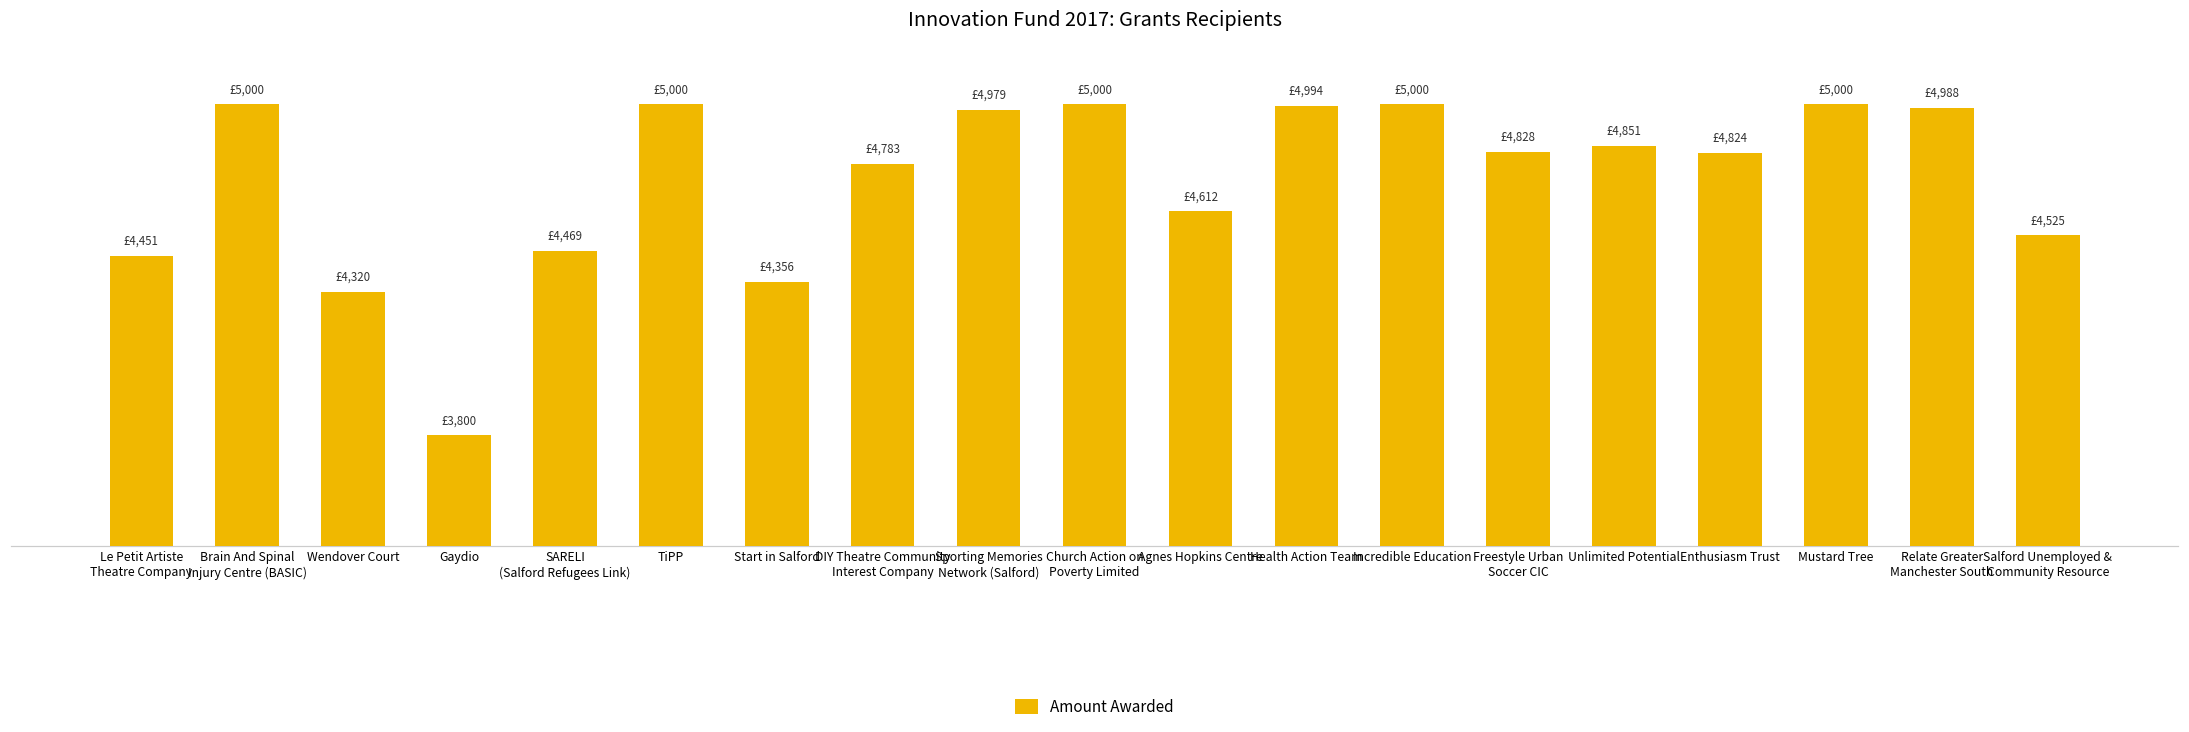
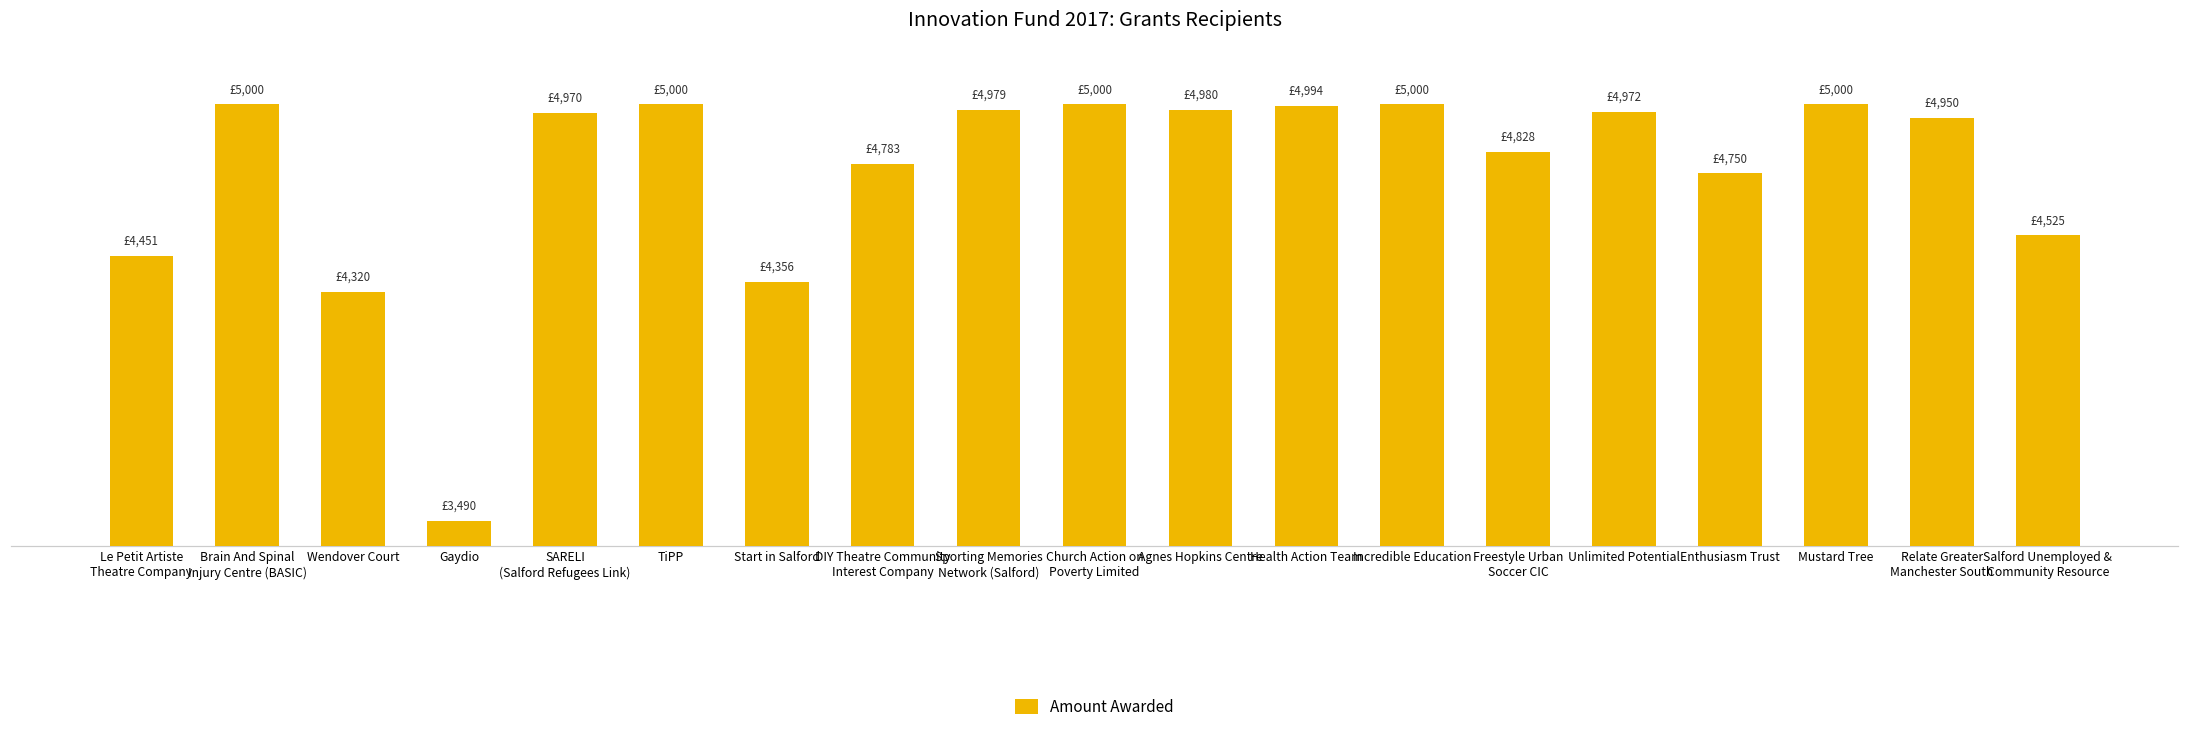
Gaydio: £3,800 -> £3,490
SARELI (Salford Refugees Link): £4,469 -> £4,970
Agnes Hopkins Centre: £4,612 -> £4,980
Unlimited Potential: £4,851 -> £4,972
Enthusiasm Trust: £4,824 -> £4,750
Relate Greater Manchester South: £4,988 -> £4,950
